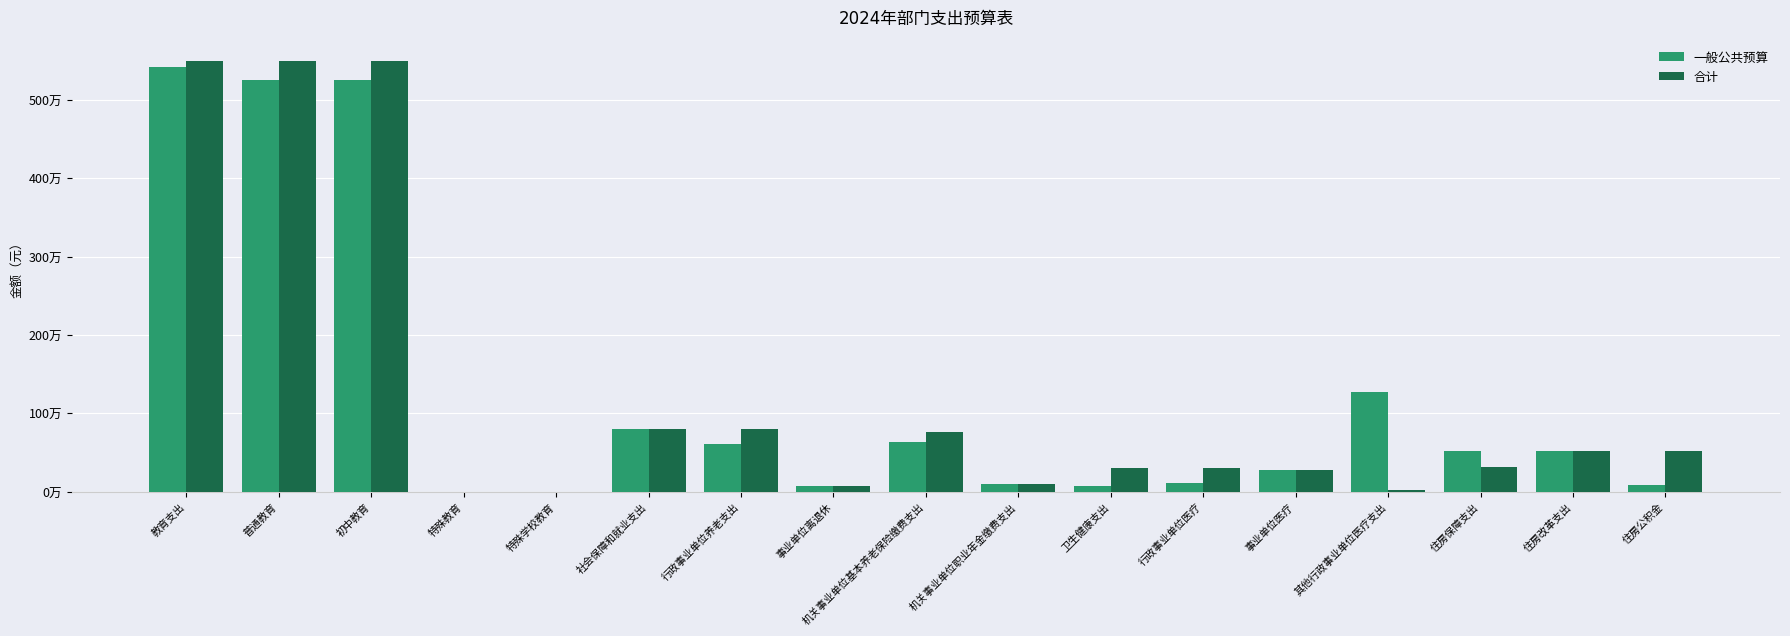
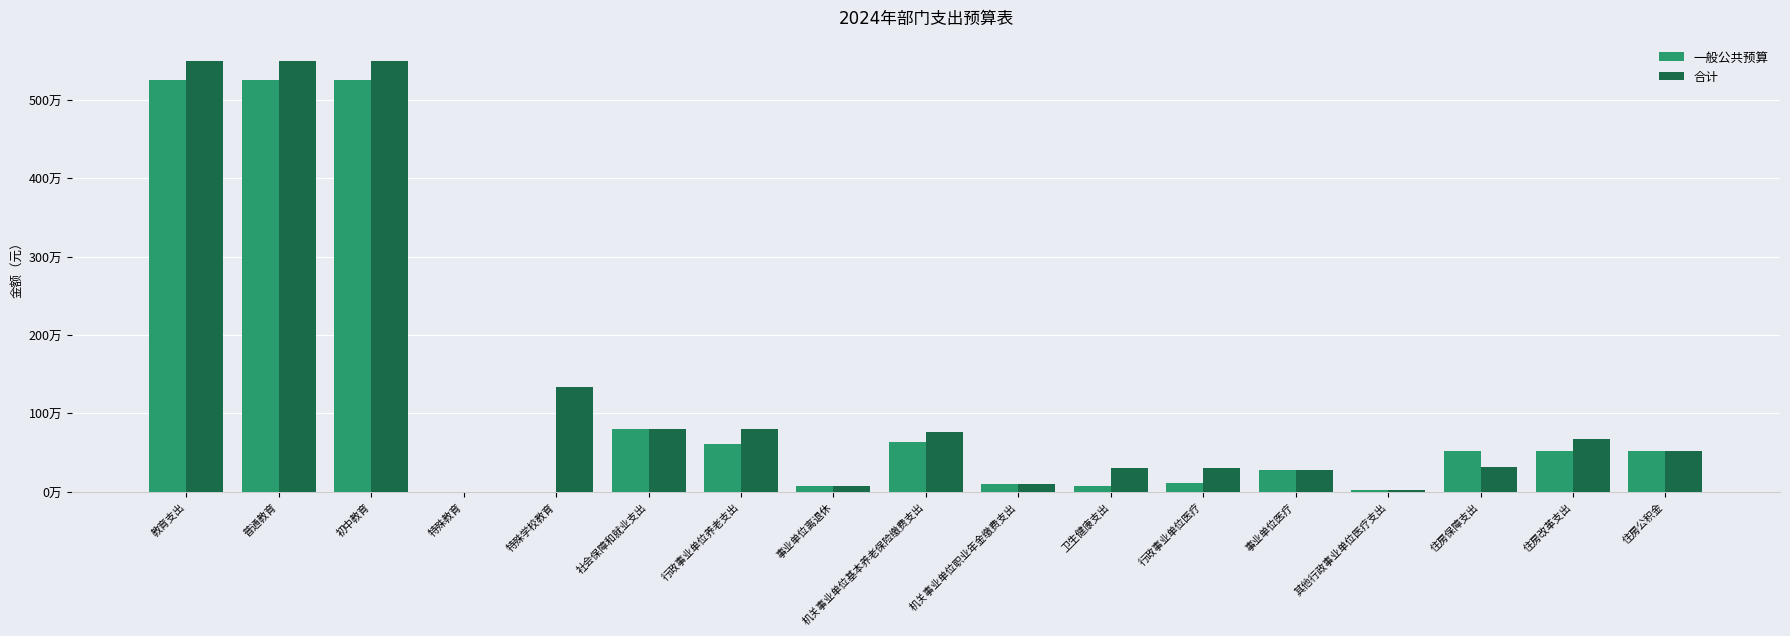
一般公共预算, 教育支出: 540万 -> 530万
合计, 特殊学校教育: 0万 -> 130万
一般公共预算, 其他行政事业单位医疗支出: 130万 -> 0万
合计, 住房改革支出: 50万 -> 70万
一般公共预算, 住房公积金: 10万 -> 50万
